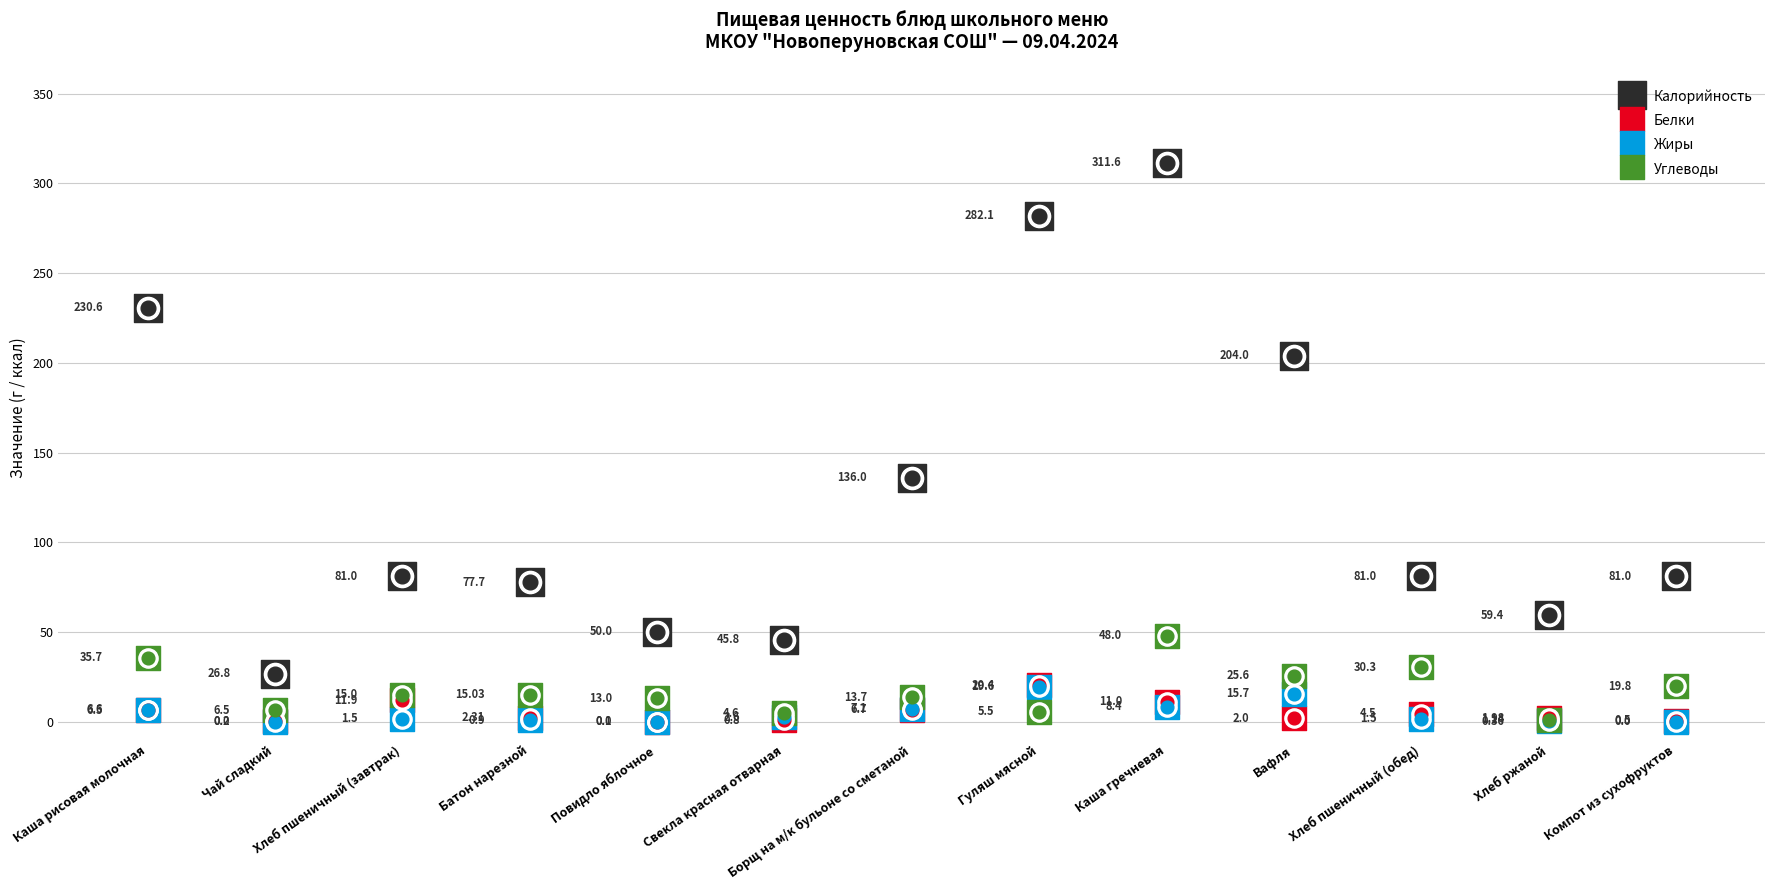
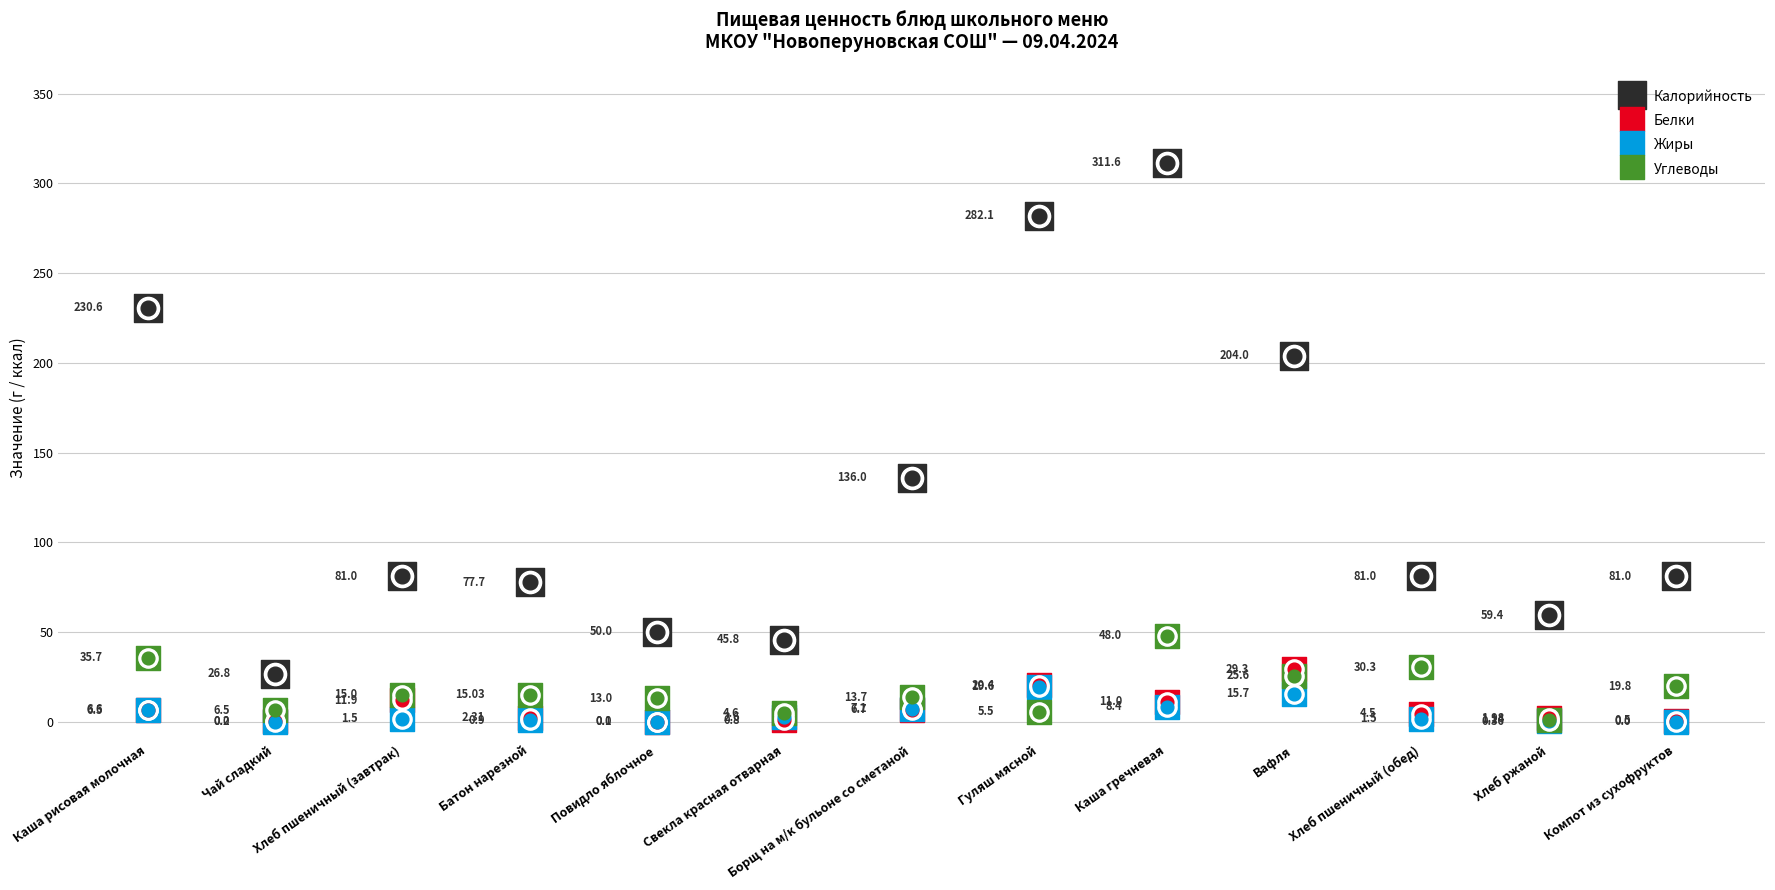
Белки, Вафля: 2.0 -> 29.3
